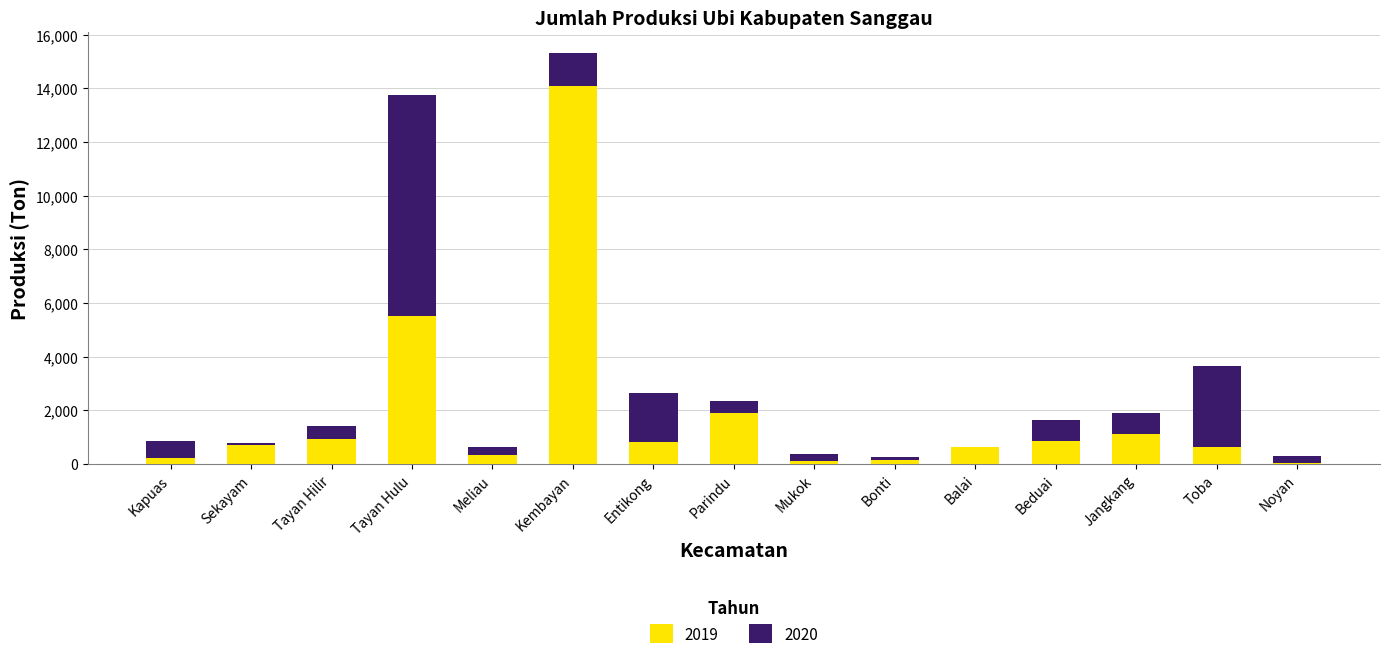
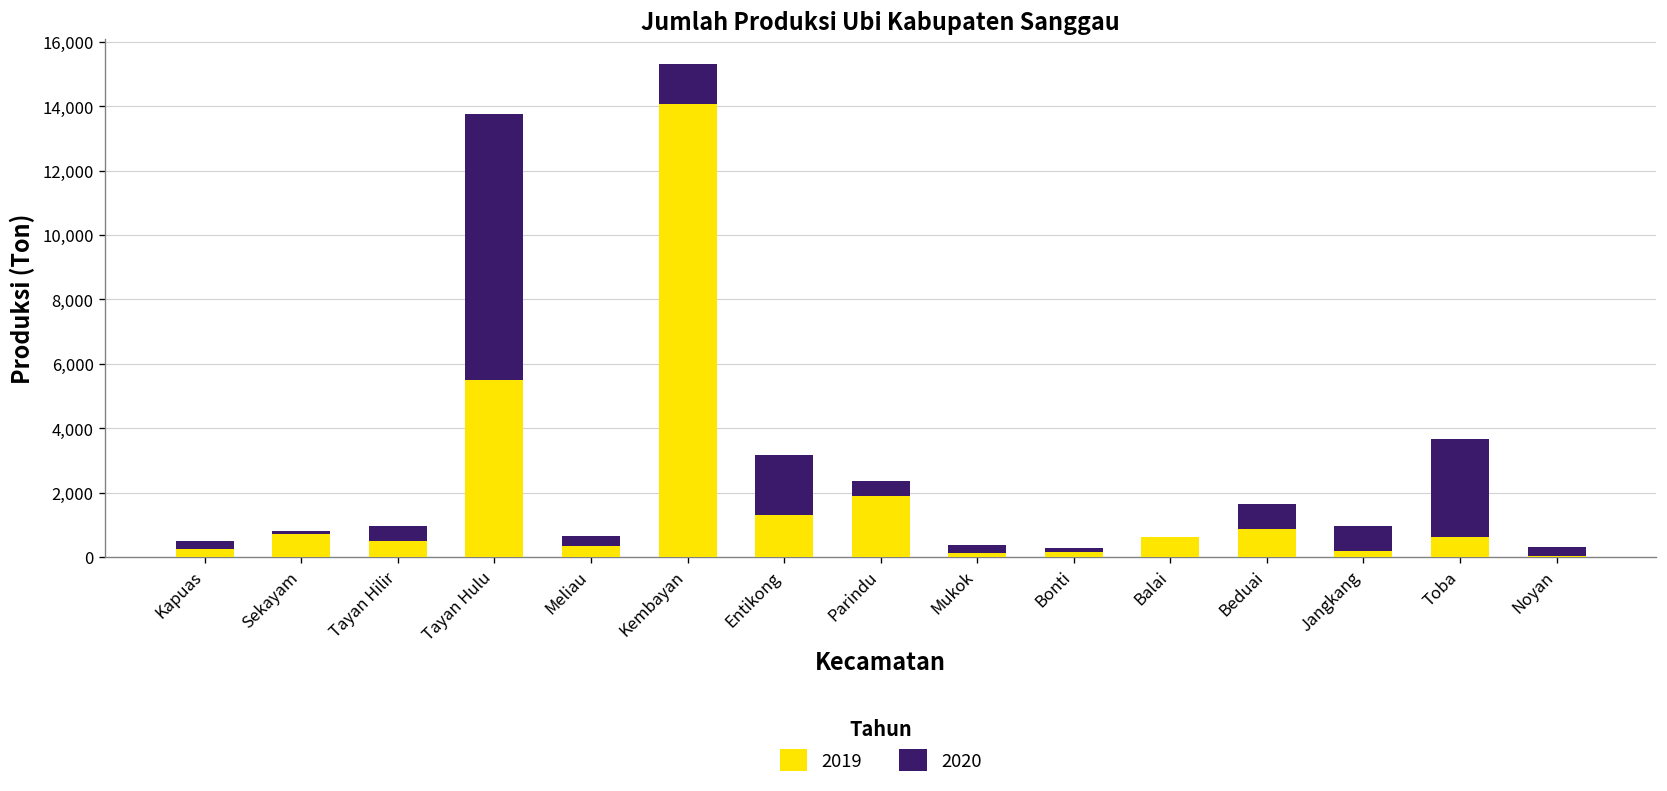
2020, Kapuas: 600 -> 300
2019, Tayan Hilir: 900 -> 500
2019, Entikong: 800 -> 1,300
2019, Jangkang: 1,100 -> 200
